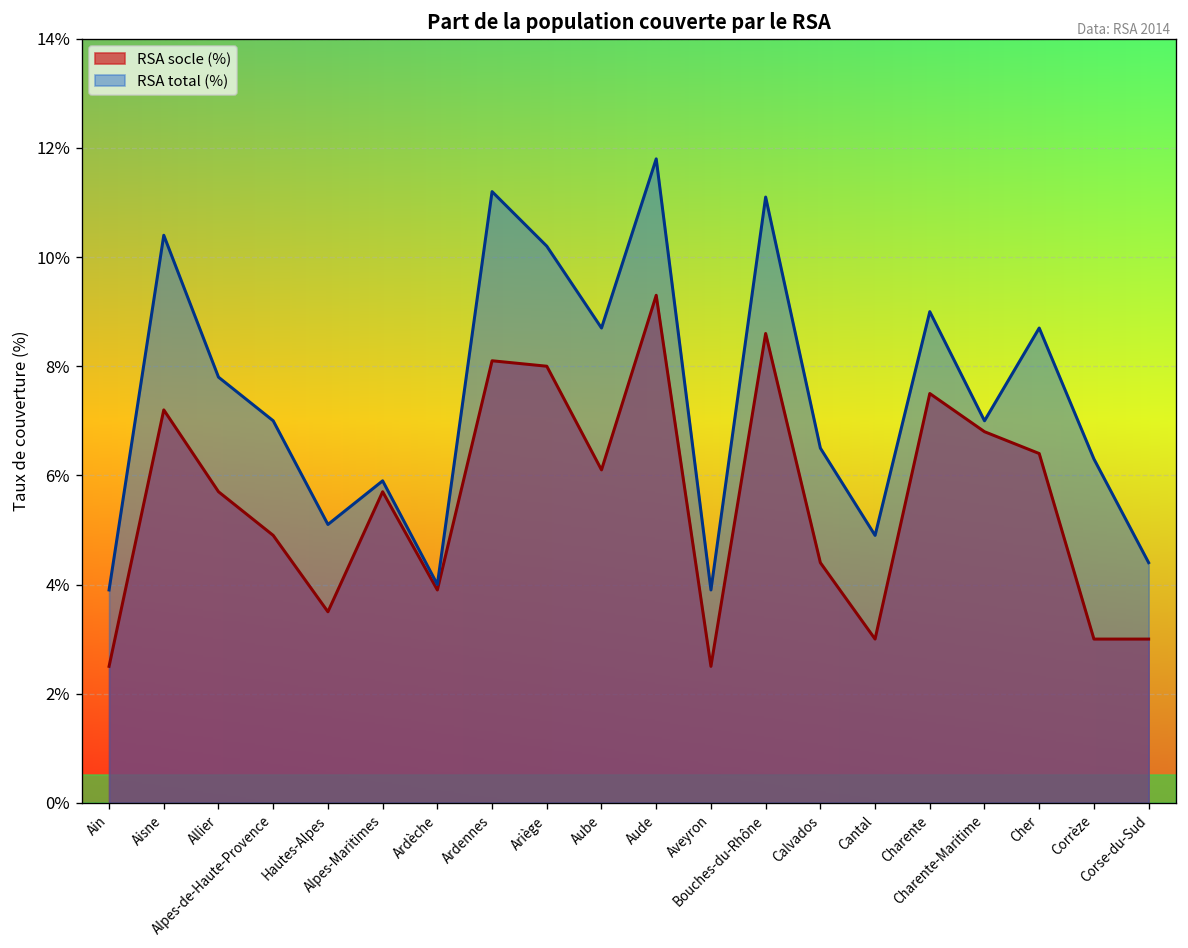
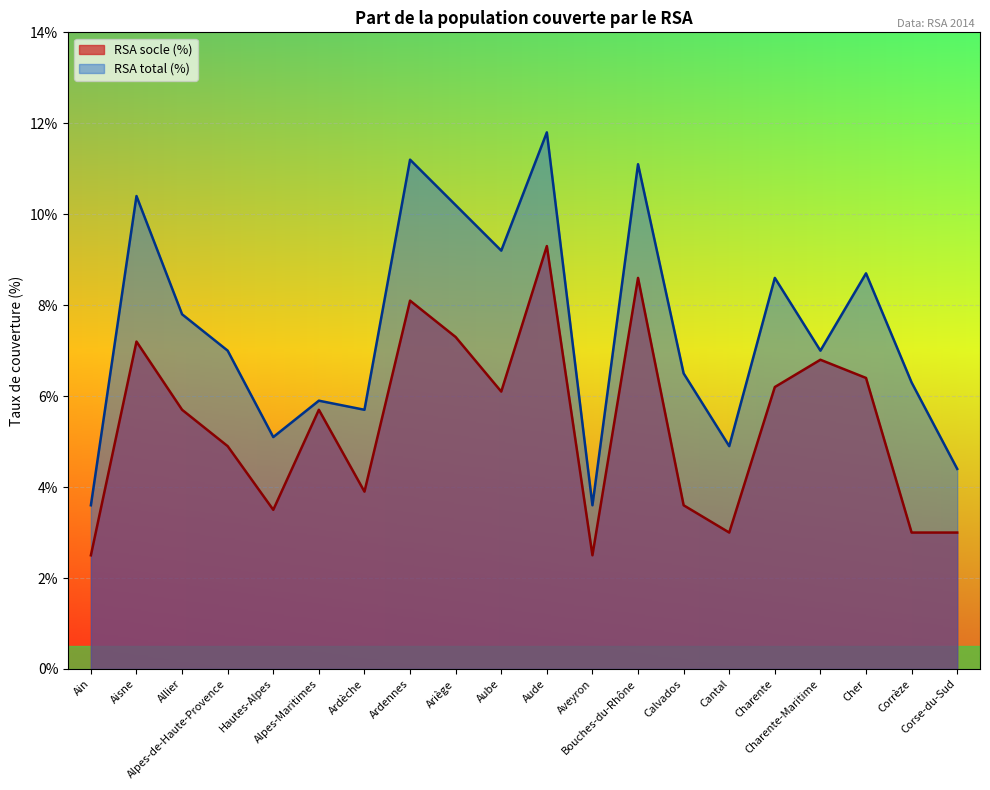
RSA total (%), Ain: 3.9% -> 3.6%
RSA total (%), Ardèche: 4.0% -> 5.7%
RSA socle (%), Ariège: 8.0% -> 7.3%
RSA total (%), Aube: 8.7% -> 9.2%
RSA total (%), Aveyron: 3.9% -> 3.6%
RSA socle (%), Calvados: 4.4% -> 3.6%
RSA socle (%), Charente: 7.5% -> 6.2%
RSA total (%), Charente: 9.0% -> 8.6%
